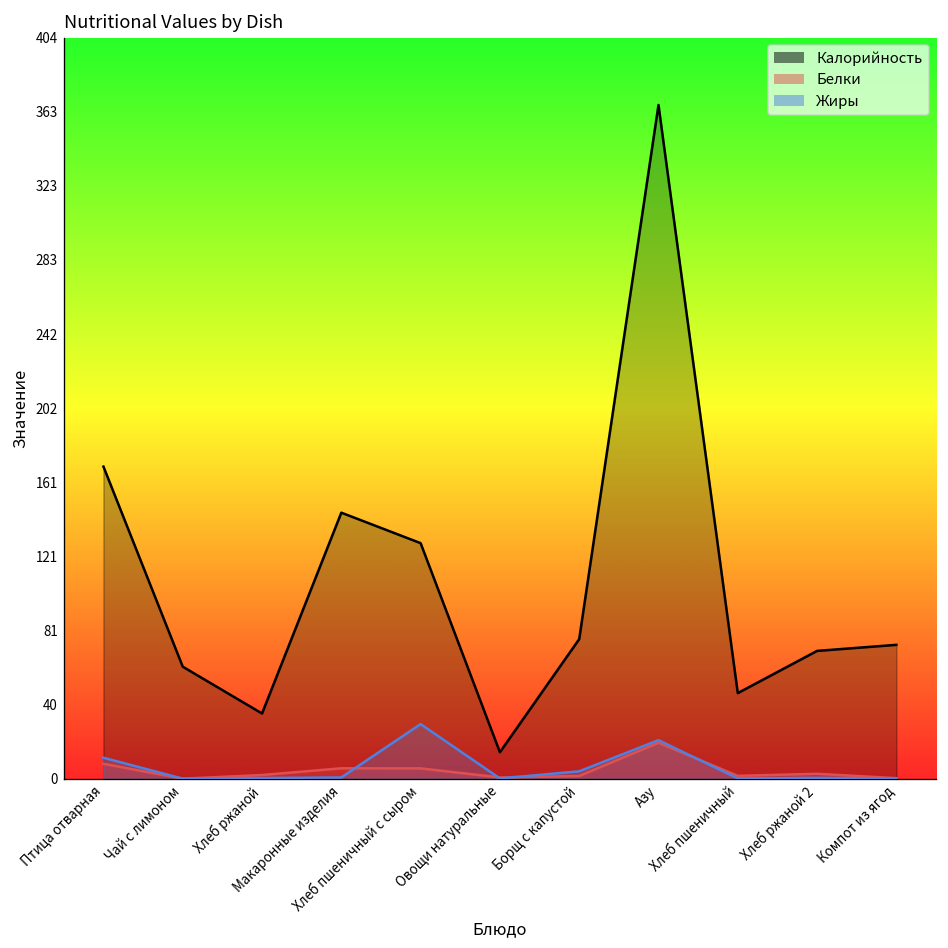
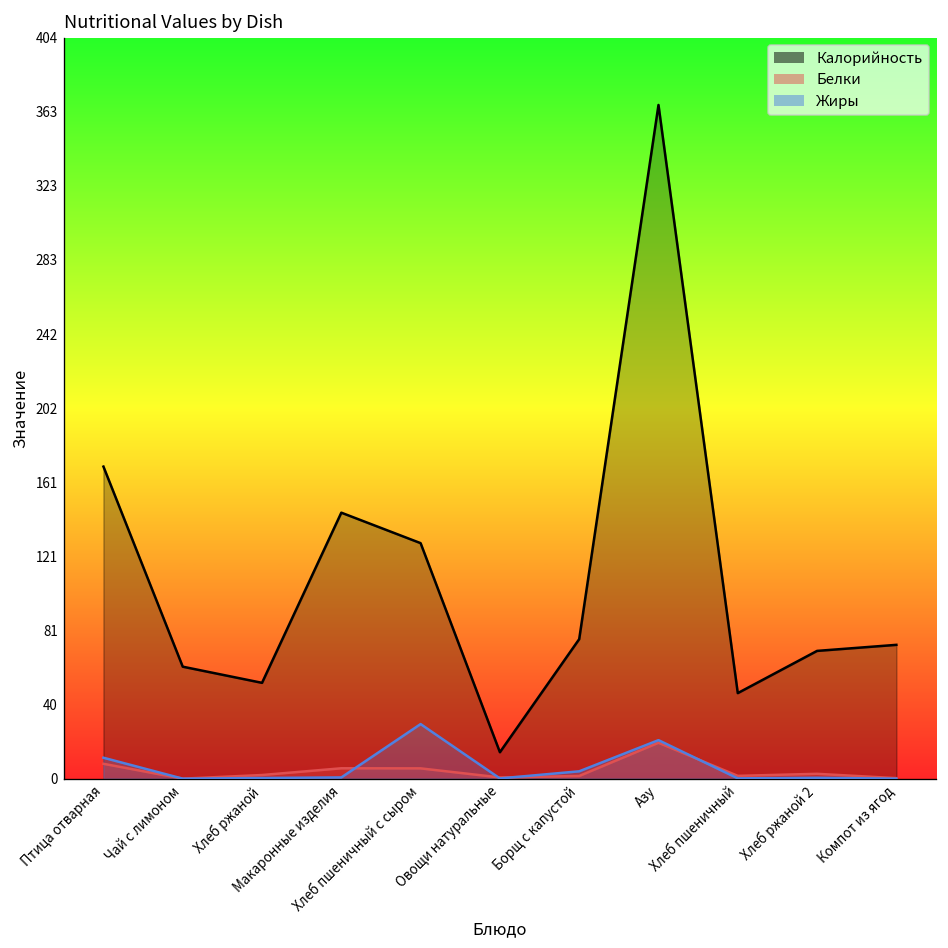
Калорийность, Хлеб ржаной: 36 -> 52
